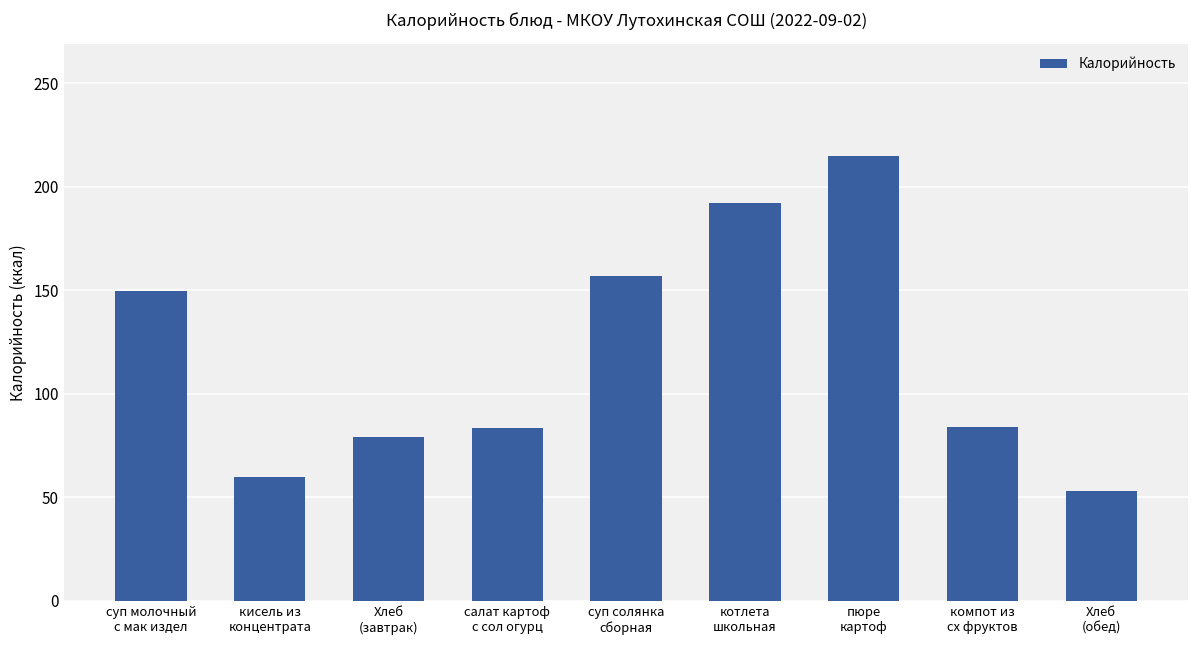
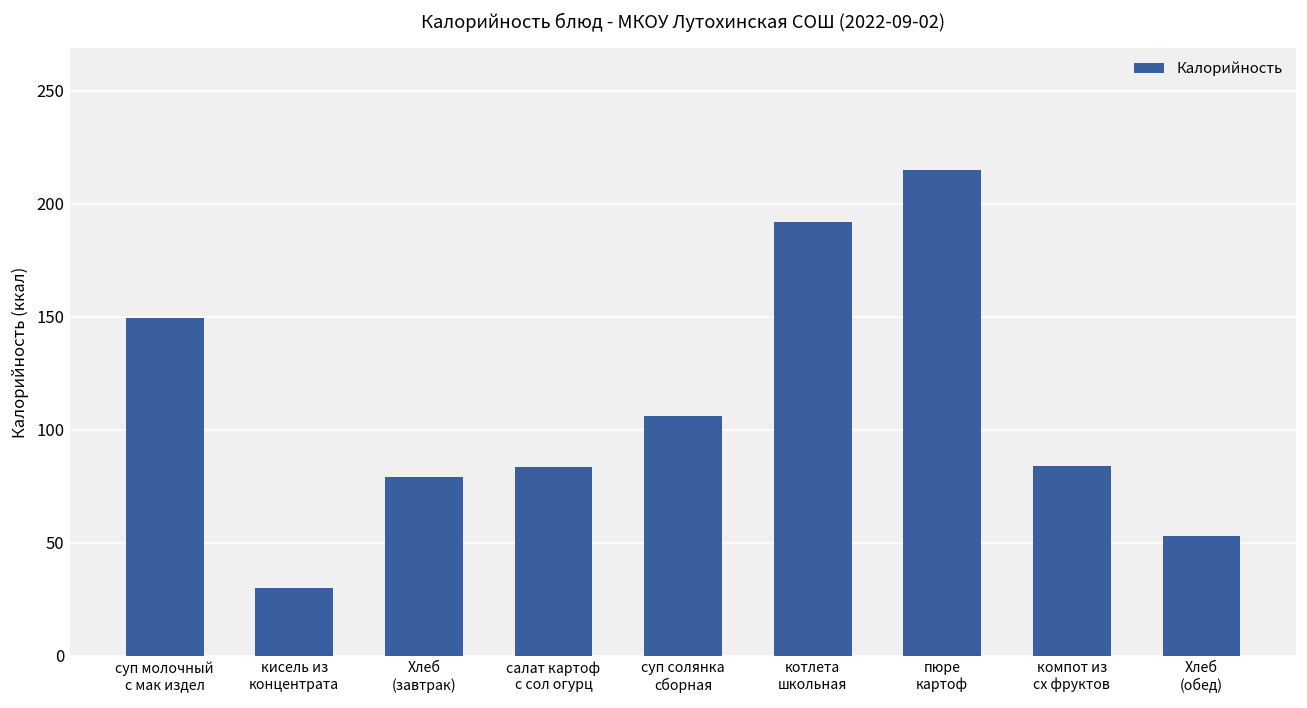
кисель из концентрата: 60 -> 30
суп солянка сборная: 157 -> 106
